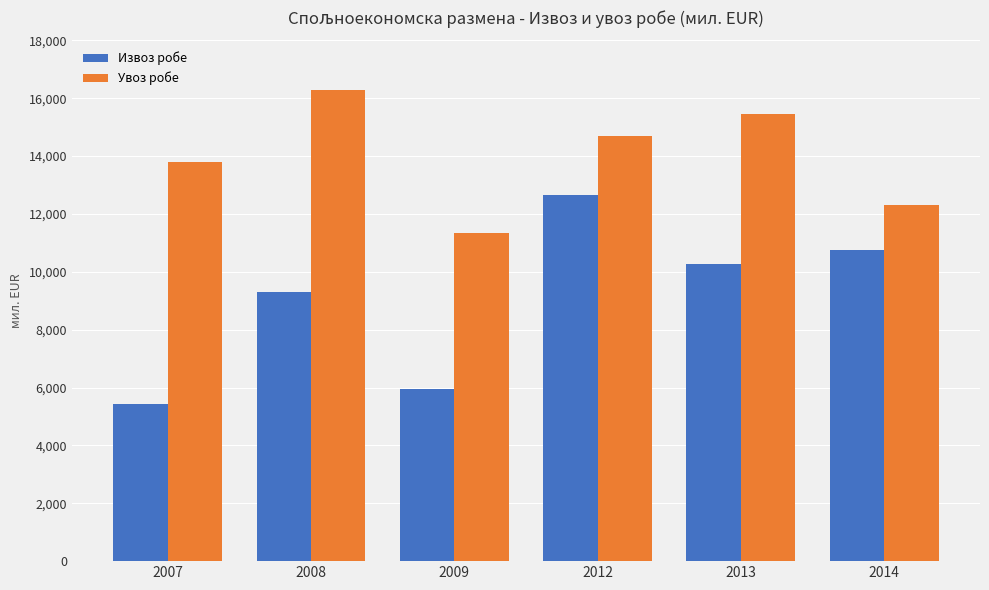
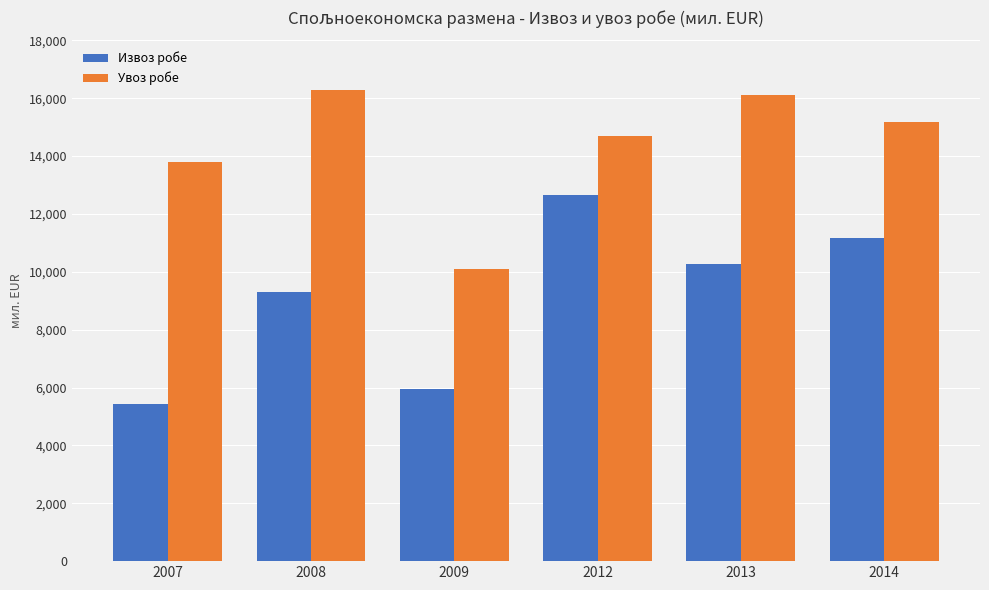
Увоз робе, 2009: 11,300 -> 10,100
Увоз робе, 2013: 15,500 -> 16,100
Извоз робе, 2014: 10,800 -> 11,200
Увоз робе, 2014: 12,300 -> 15,200
